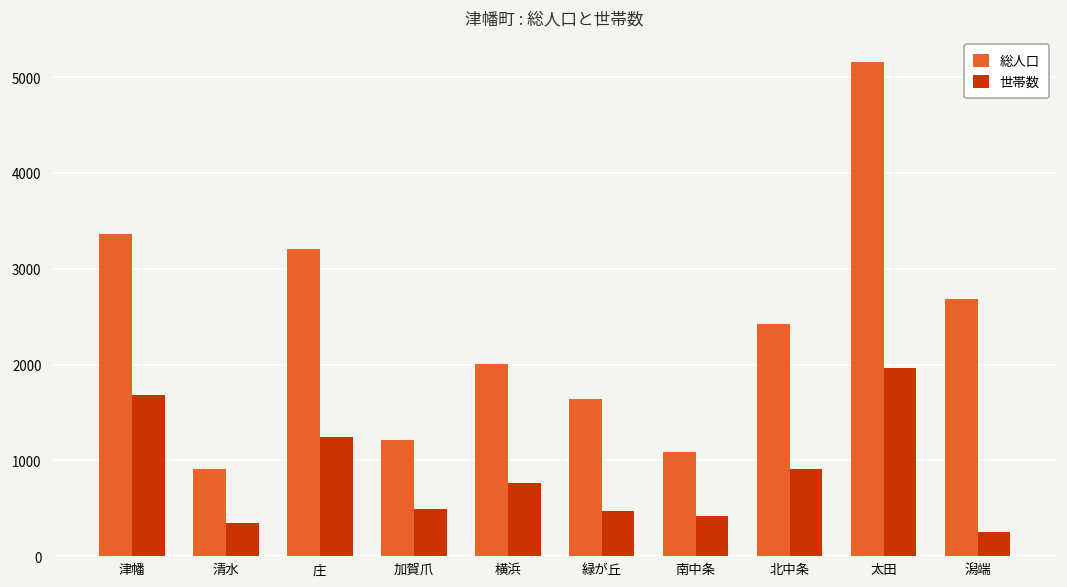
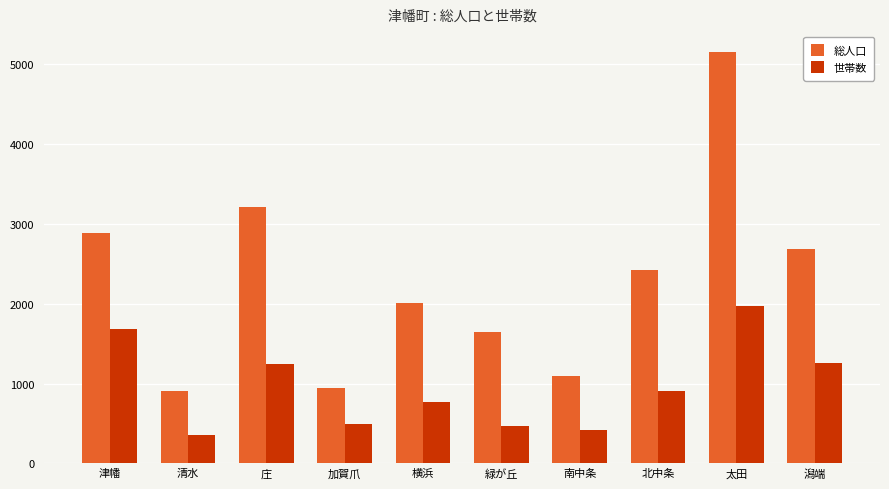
総人口, 津幡: 3400 -> 2900
総人口, 加賀爪: 1200 -> 900
世帯数, 潟端: 300 -> 1300
